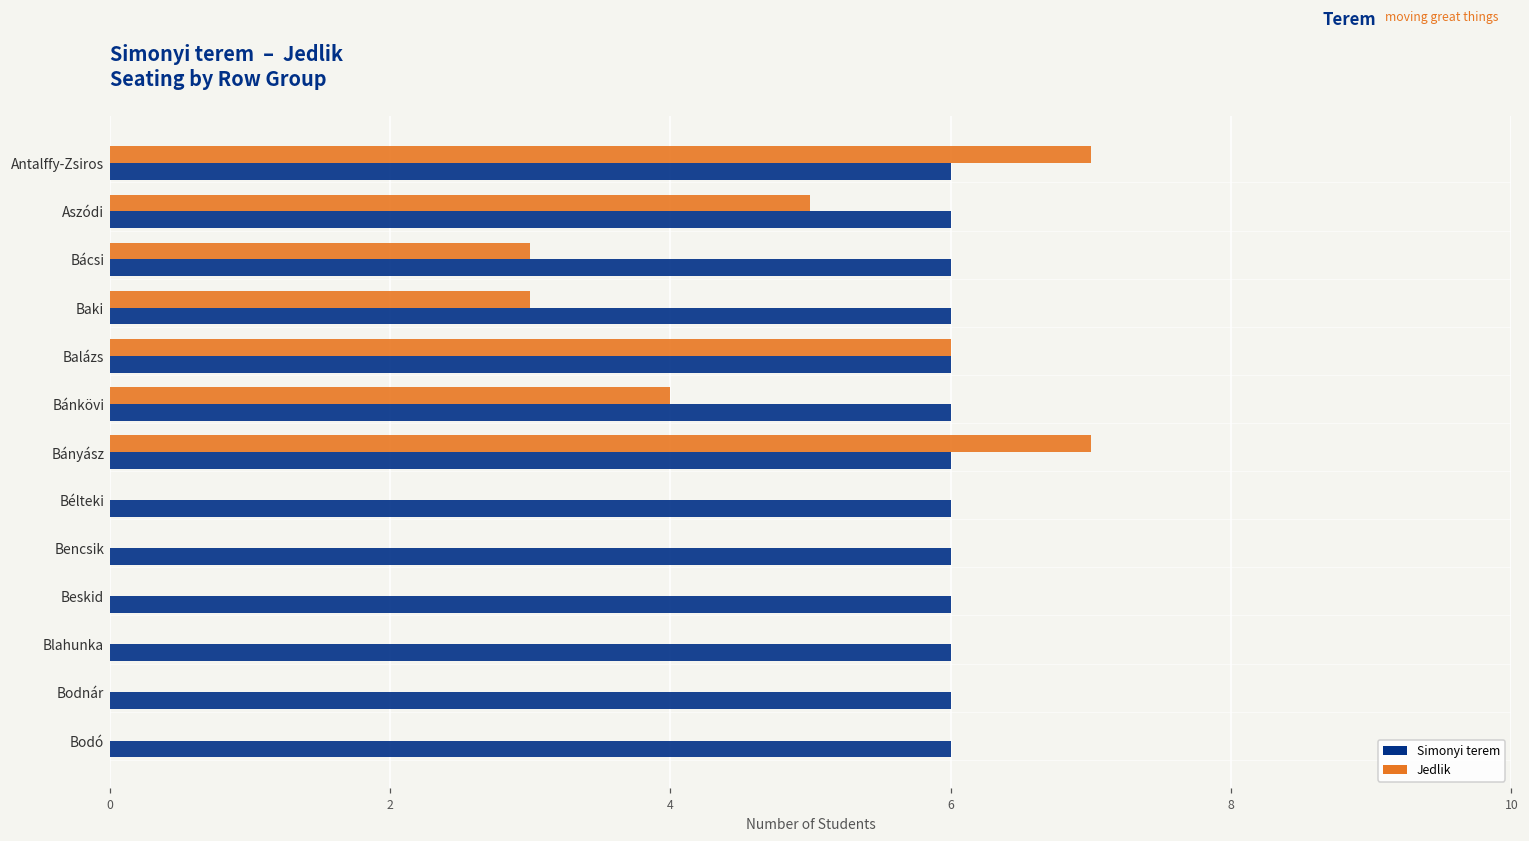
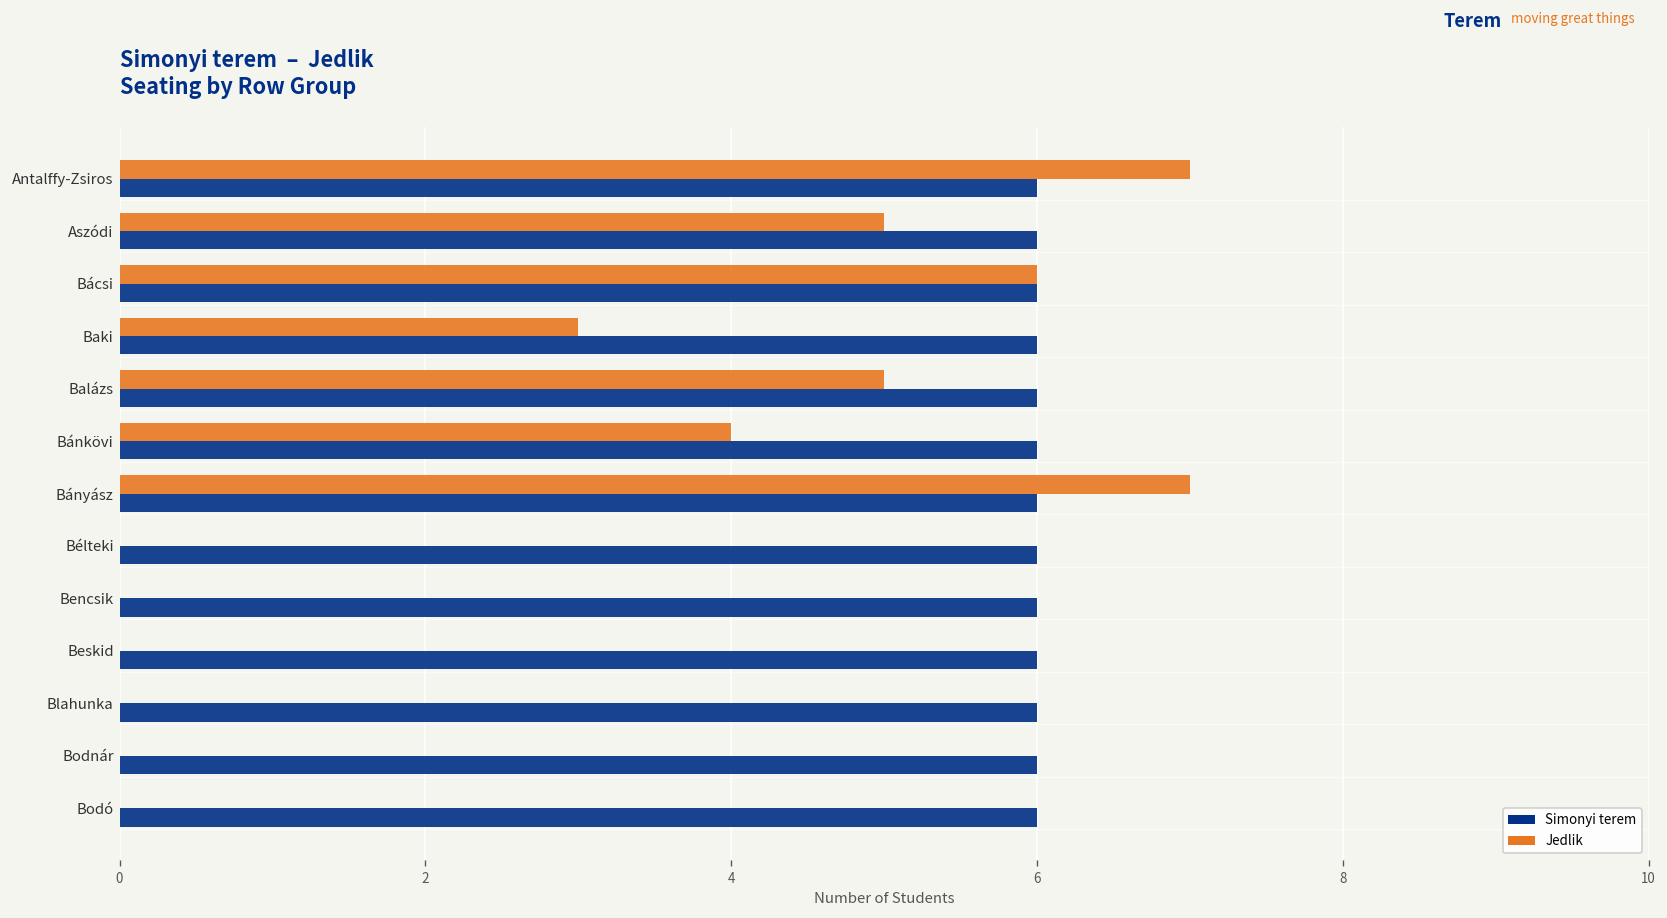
Jedlik, Bácsi: 3 -> 6
Jedlik, Balázs: 6 -> 5
